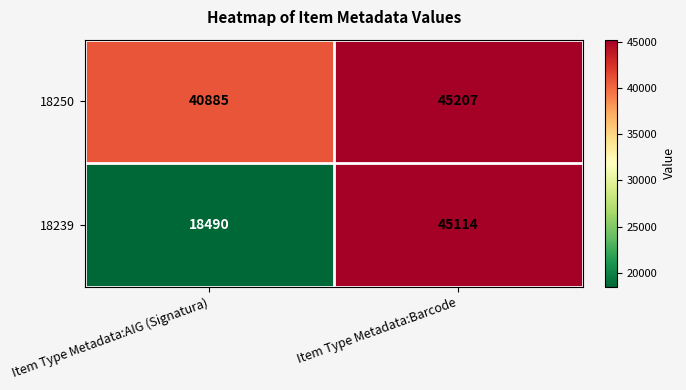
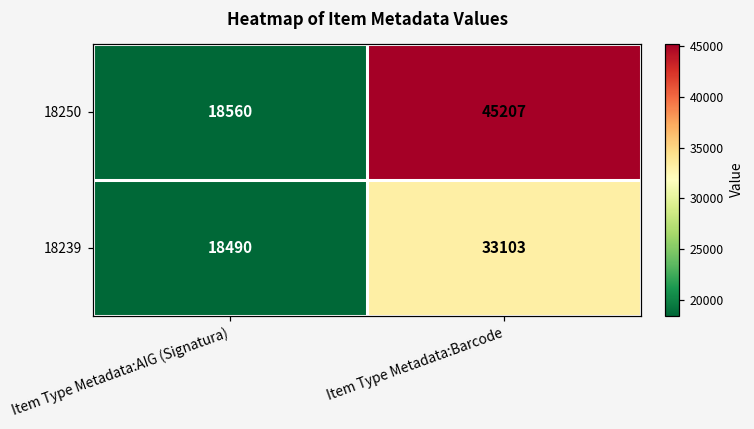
18250, Item Type Metadata:AIG (Signatura): 40885 -> 18560
18239, Item Type Metadata:Barcode: 45114 -> 33103
